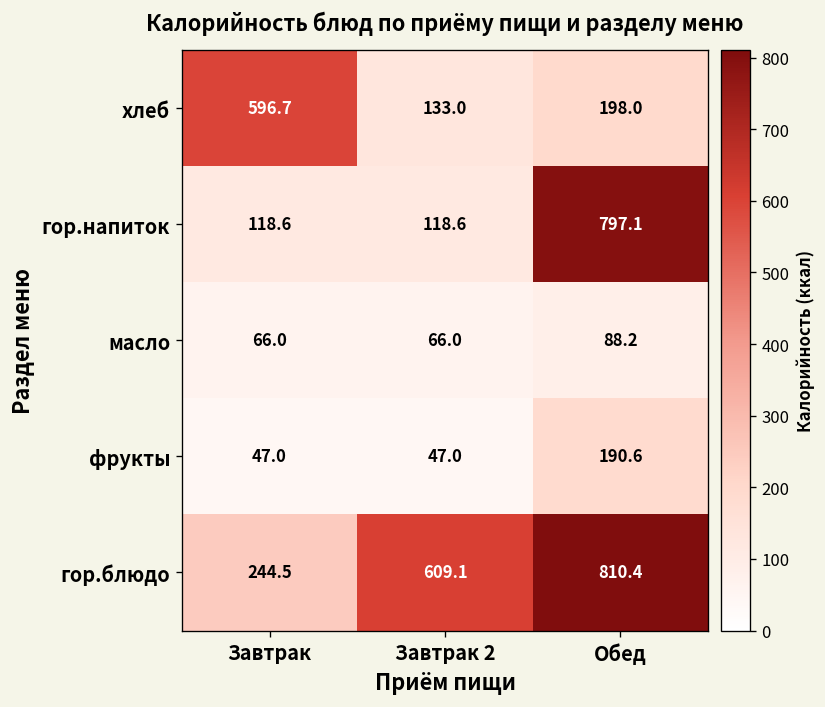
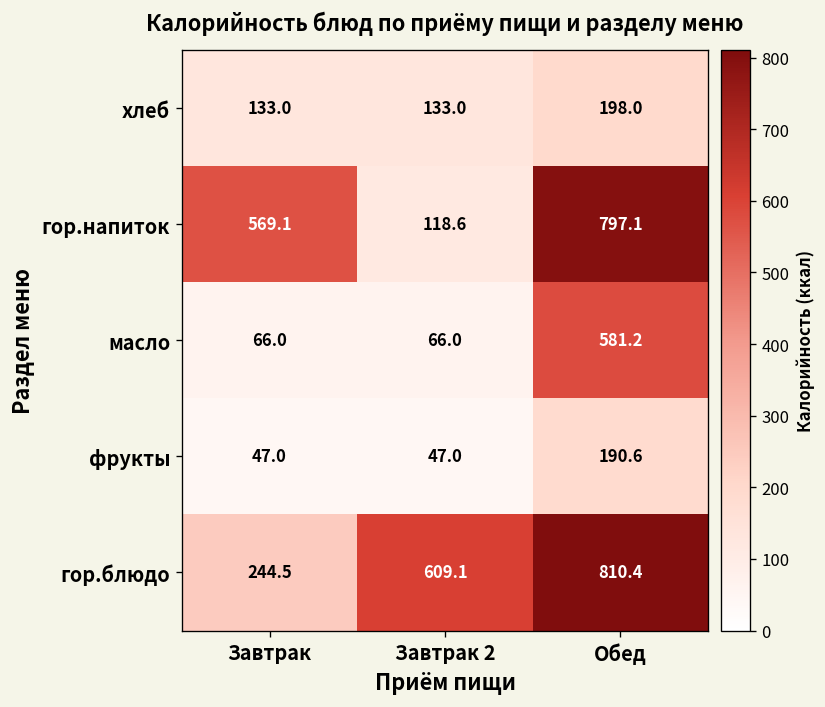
хлеб, Завтрак: 596.7 -> 133.0
гор.напиток, Завтрак: 118.6 -> 569.1
масло, Обед: 88.2 -> 581.2
